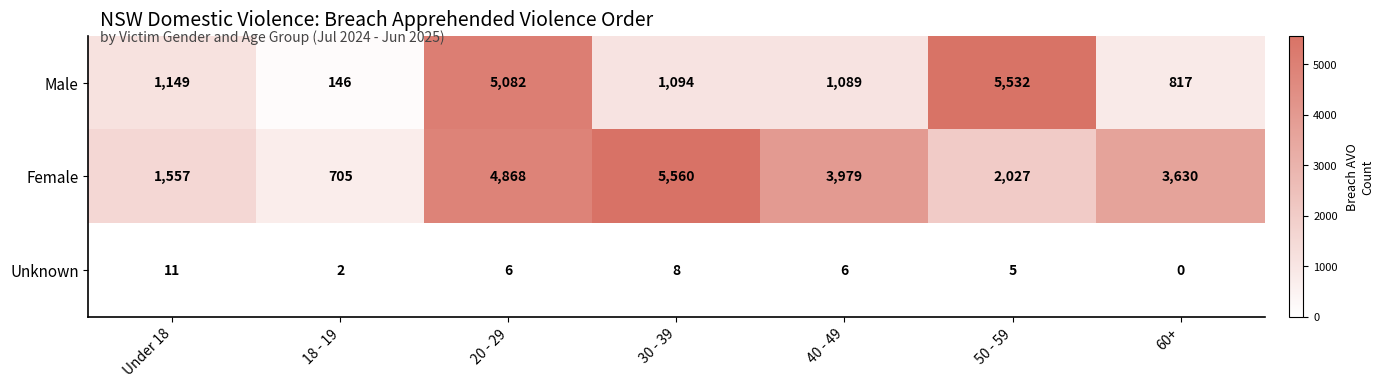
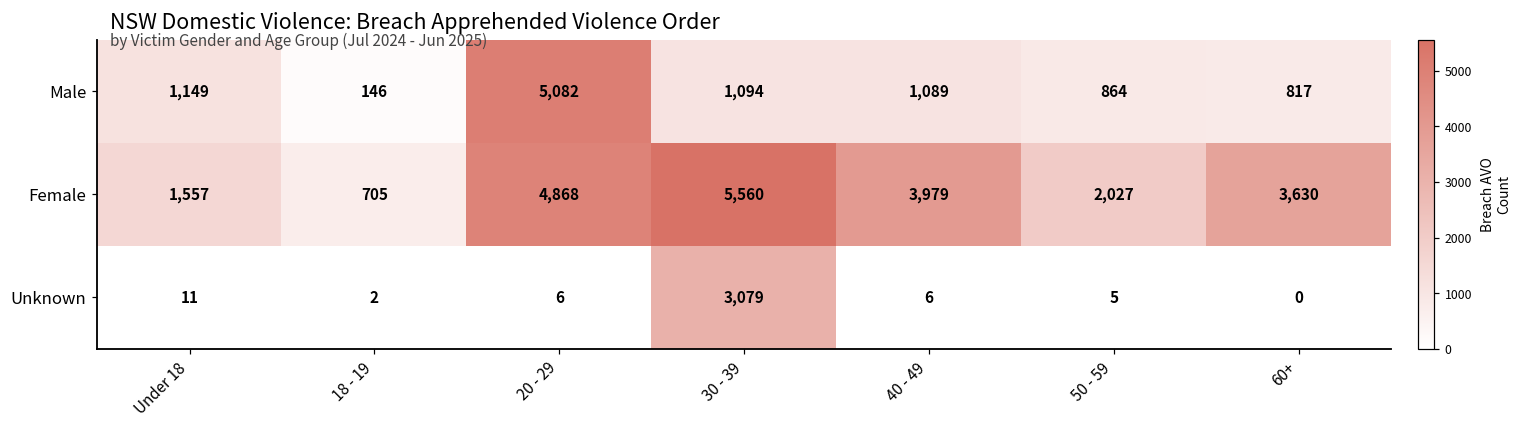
Male, 50 - 59: 5,532 -> 864
Unknown, 30 - 39: 8 -> 3,079
